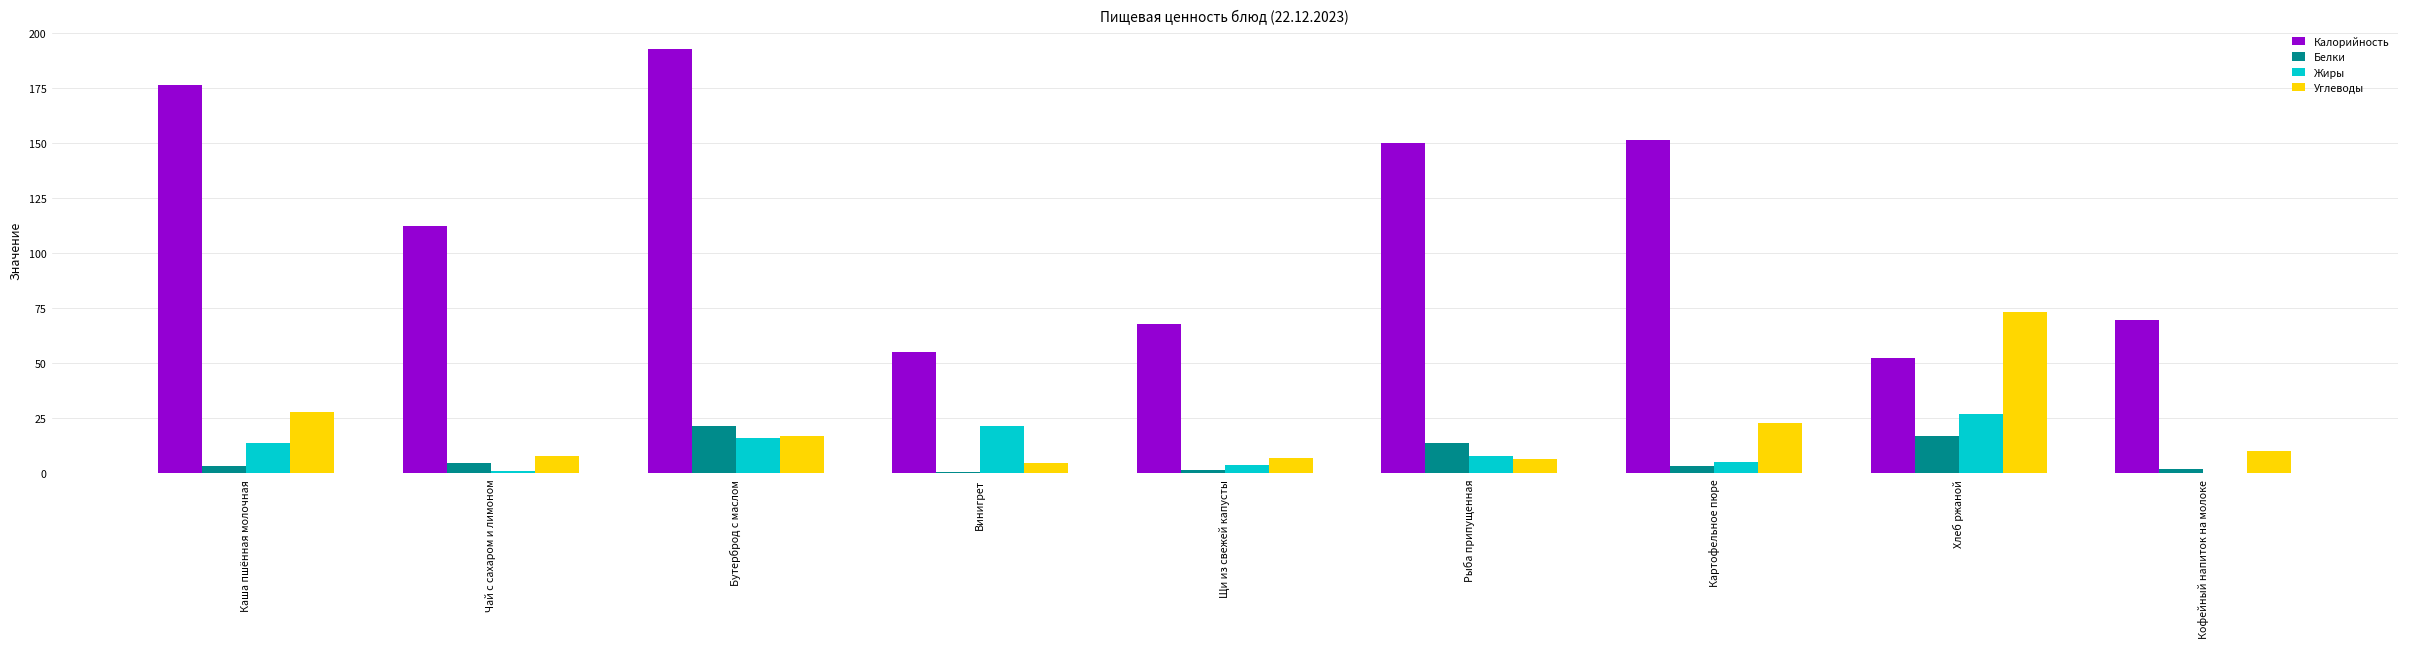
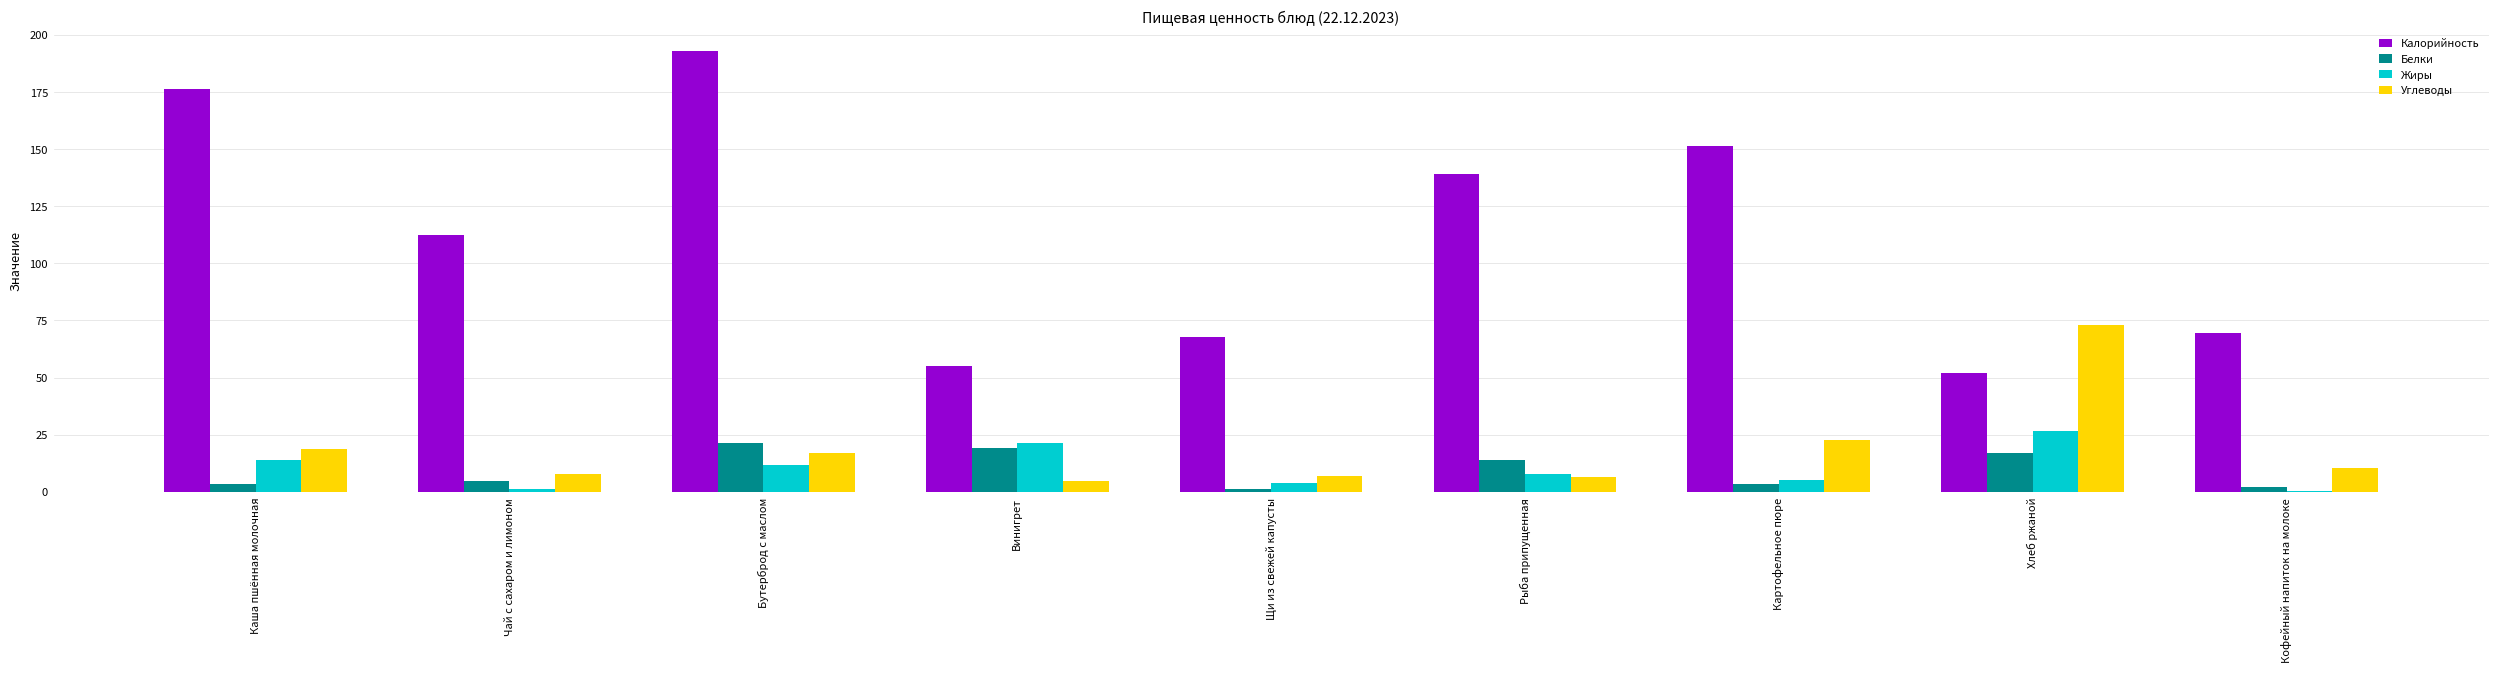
Углеводы, Каша пшённая молочная: 28 -> 19
Жиры, Бутерброд с маслом: 16 -> 12
Белки, Винигрет: 1 -> 19
Калорийность, Рыба припущенная: 150 -> 139
